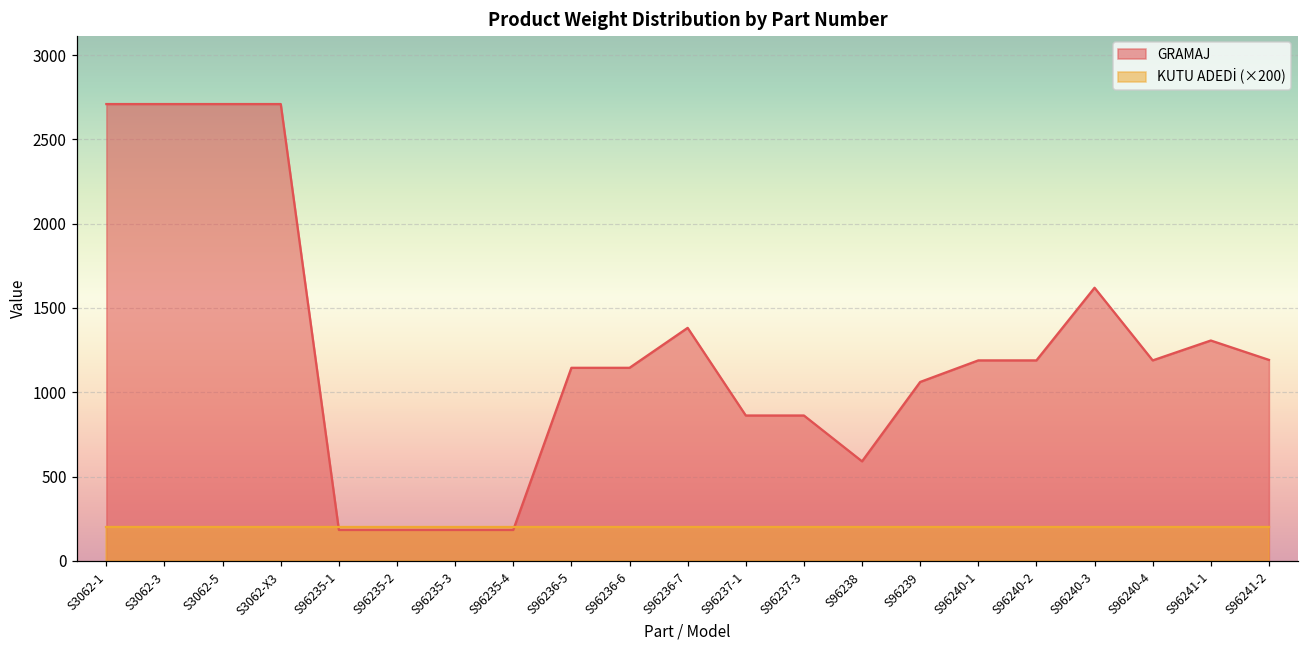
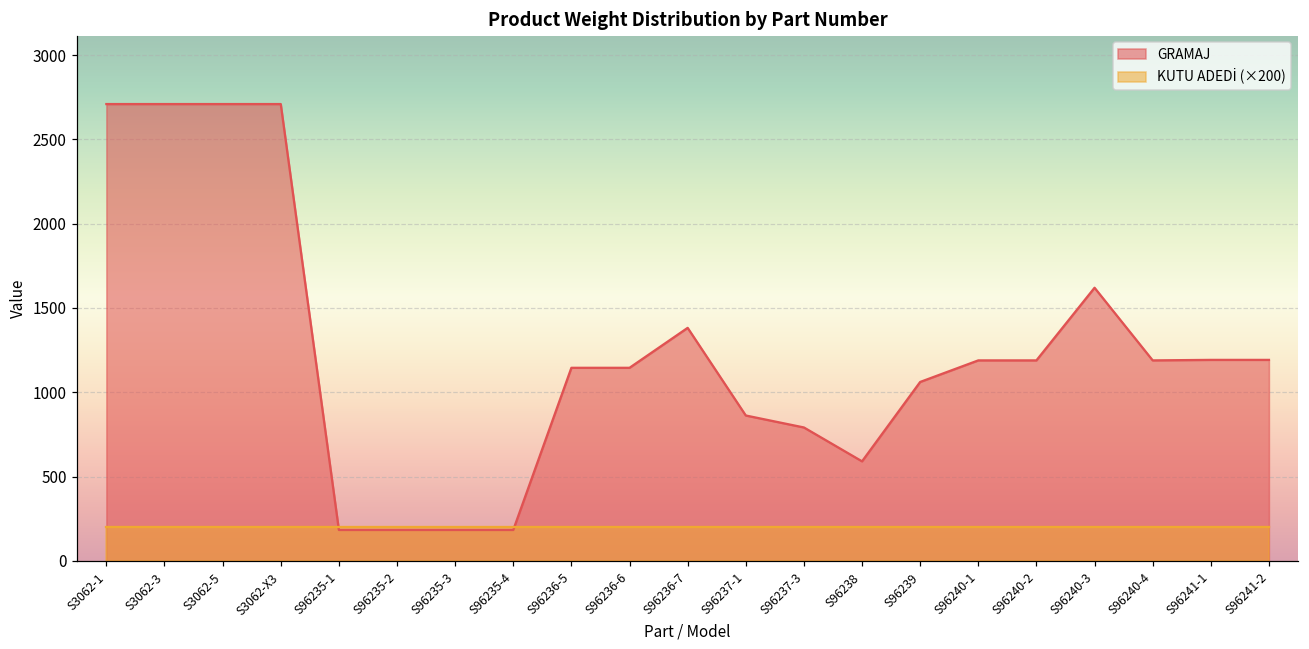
GRAMAJ, S96237-3: 860 -> 790
GRAMAJ, S96241-1: 1310 -> 1190
